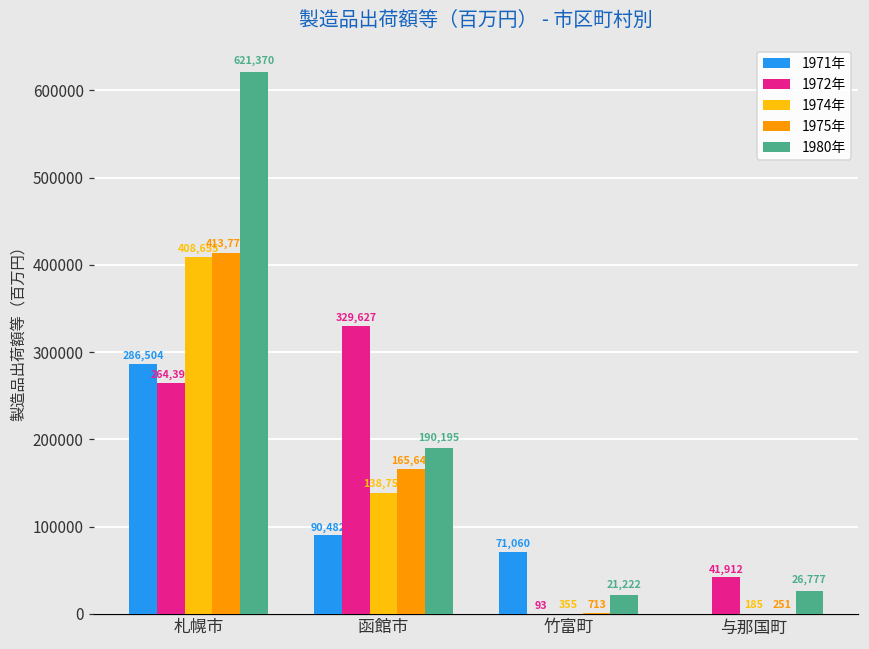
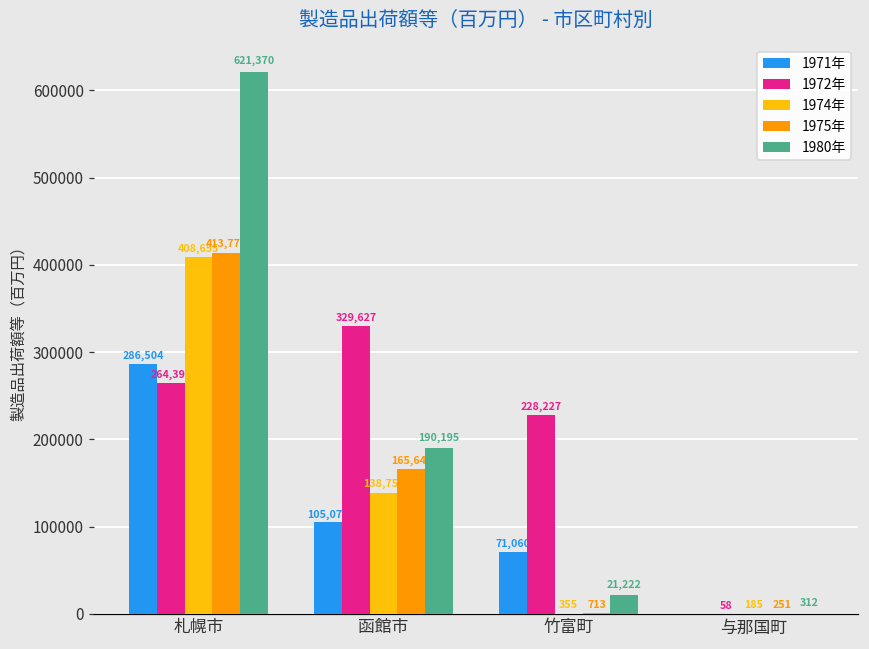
1971年, 函館市: 90,482 -> 105,072
1972年, 竹富町: 93 -> 228,227
1972年, 与那国町: 41,912 -> 58
1980年, 与那国町: 26,777 -> 312
